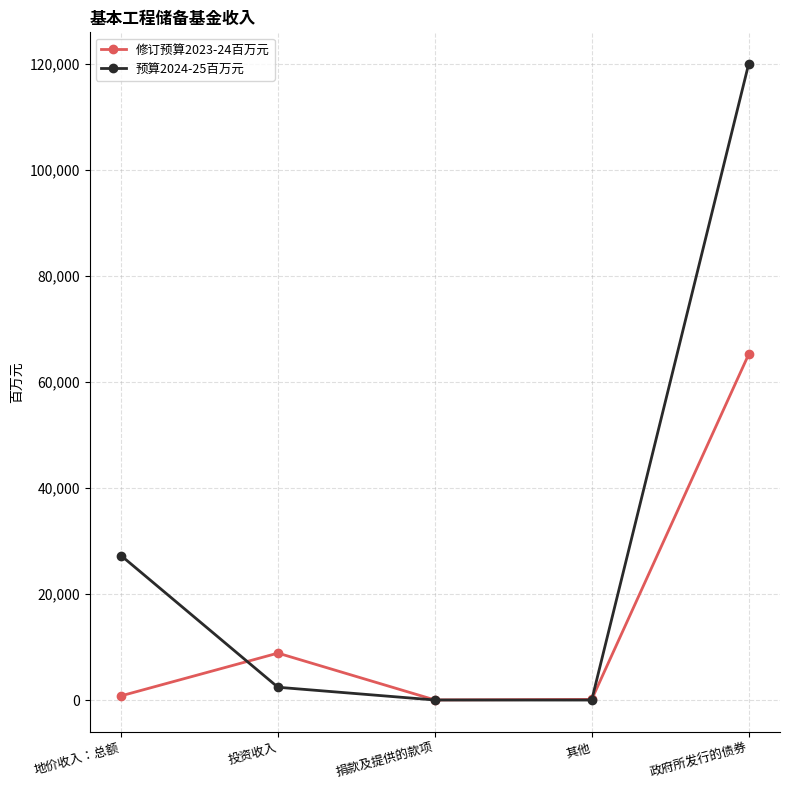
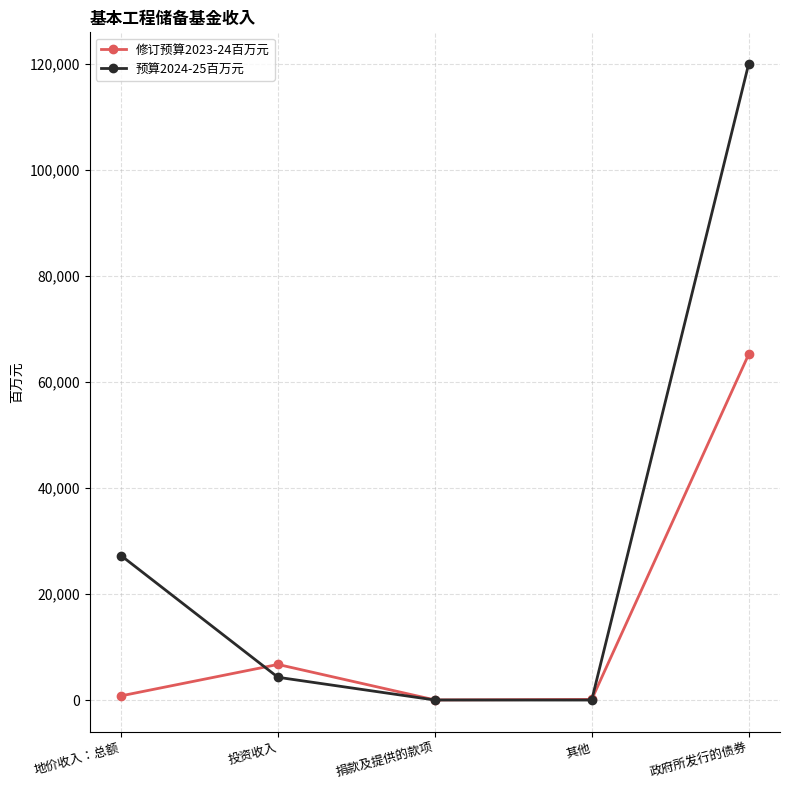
修订预算2023-24百万元, 投资收入: 9,000 -> 7,000
预算2024-25百万元, 投资收入: 2,000 -> 4,000
